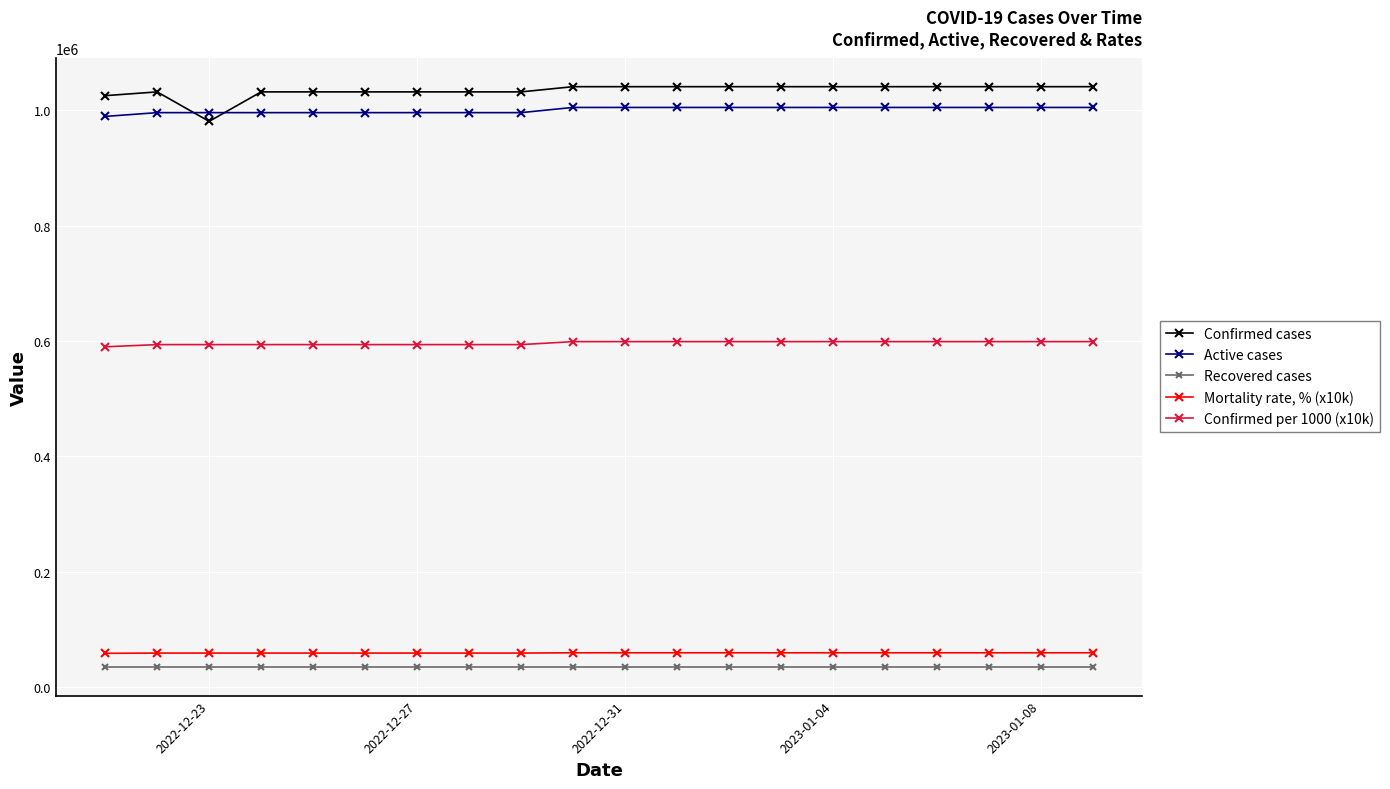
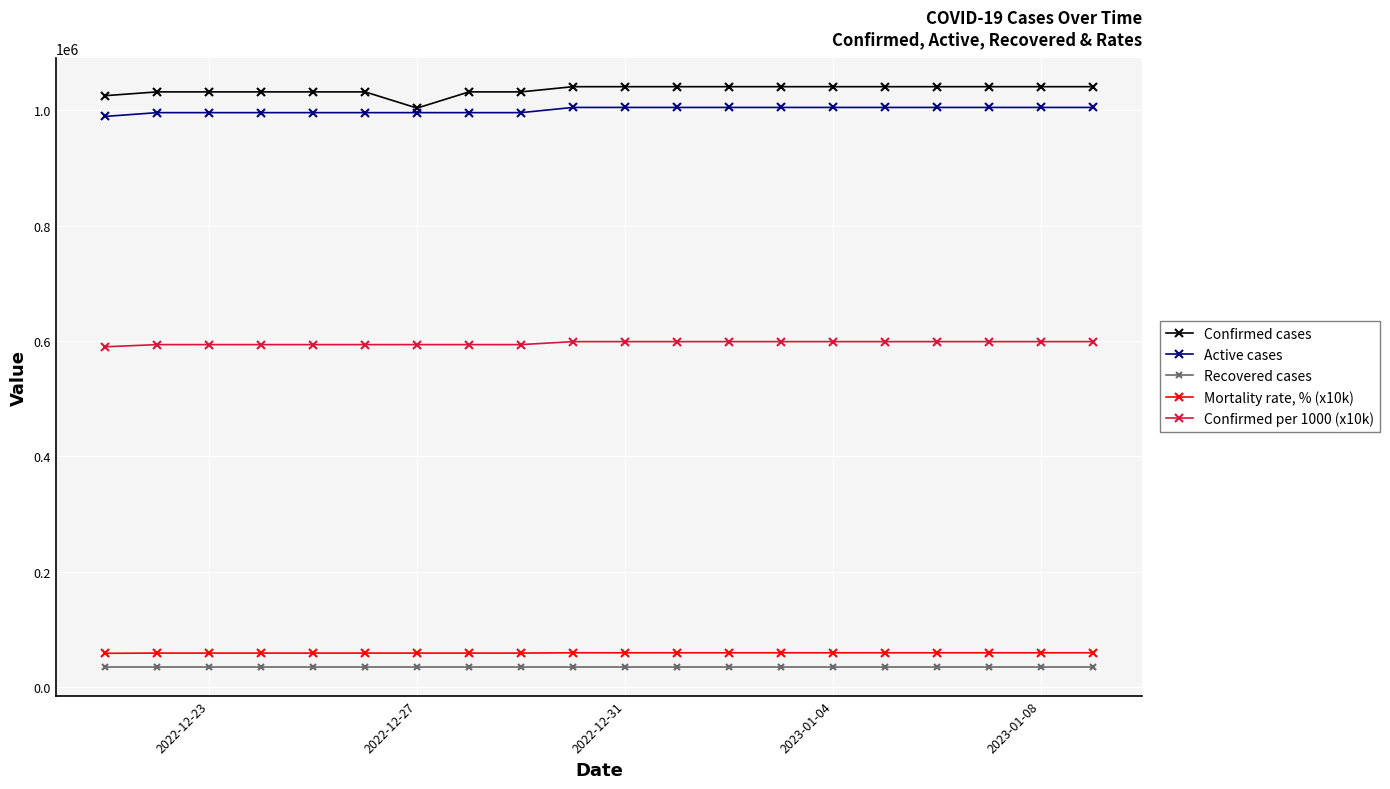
Confirmed cases, 2022-12-23: 980000 -> 1030000
Confirmed cases, 2022-12-27: 1030000 -> 1000000
